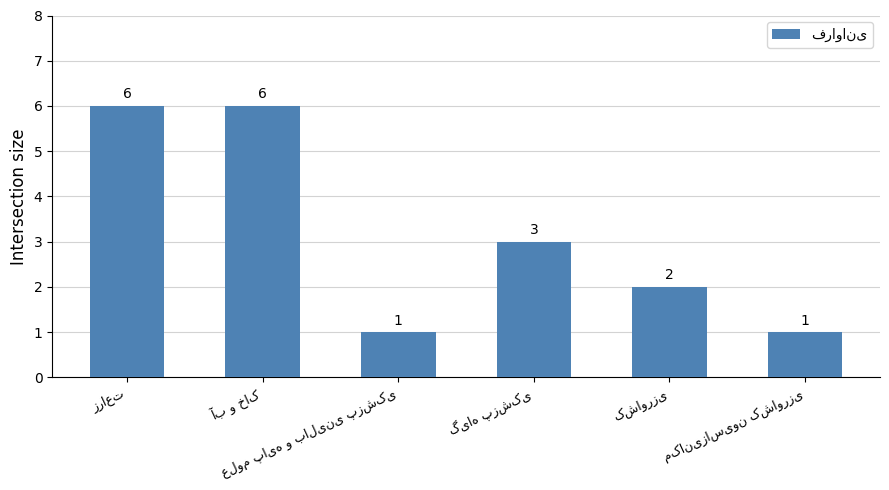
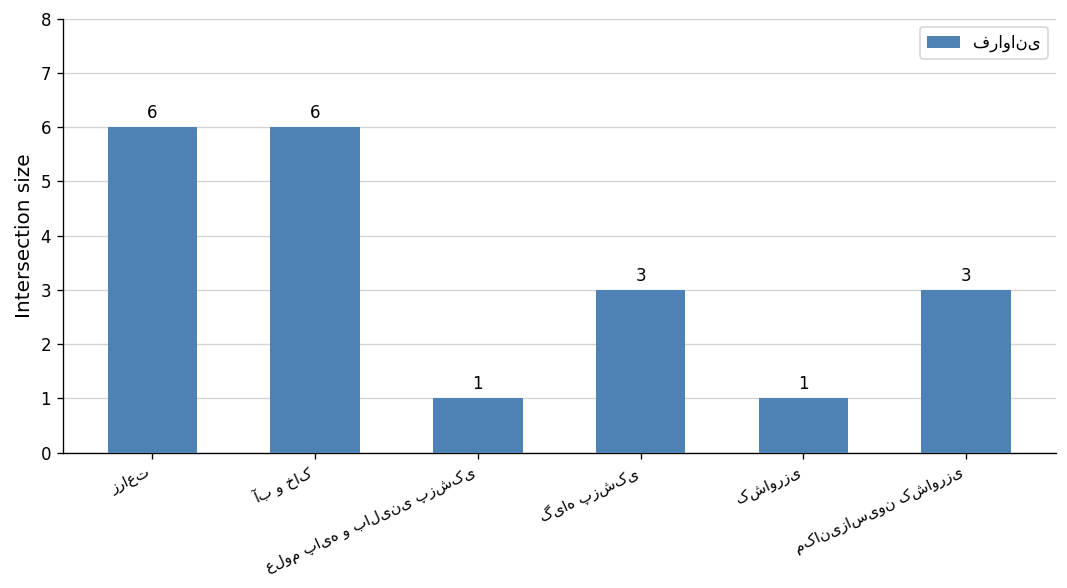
کشاورزی: 2 -> 1
مکانیزاسیون کشاورزی: 1 -> 3
